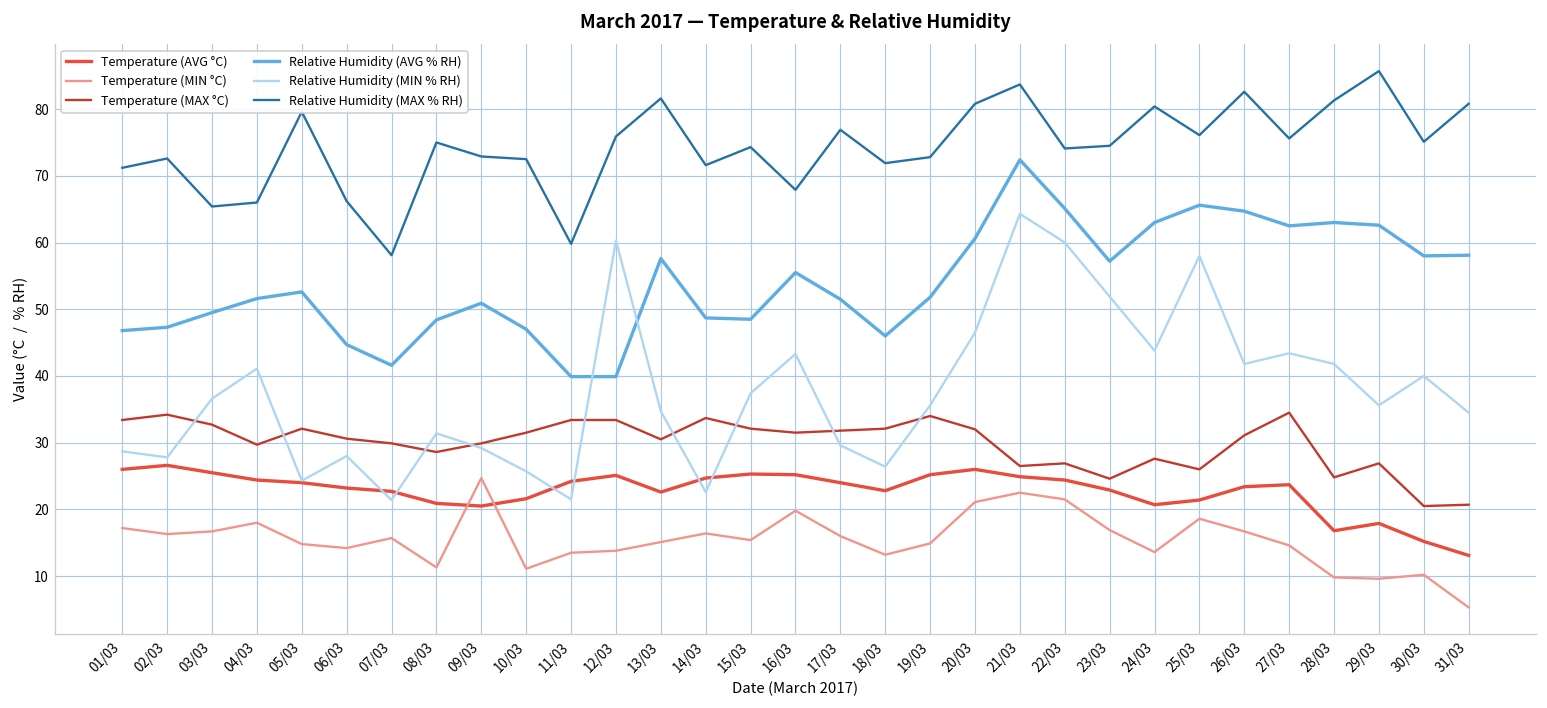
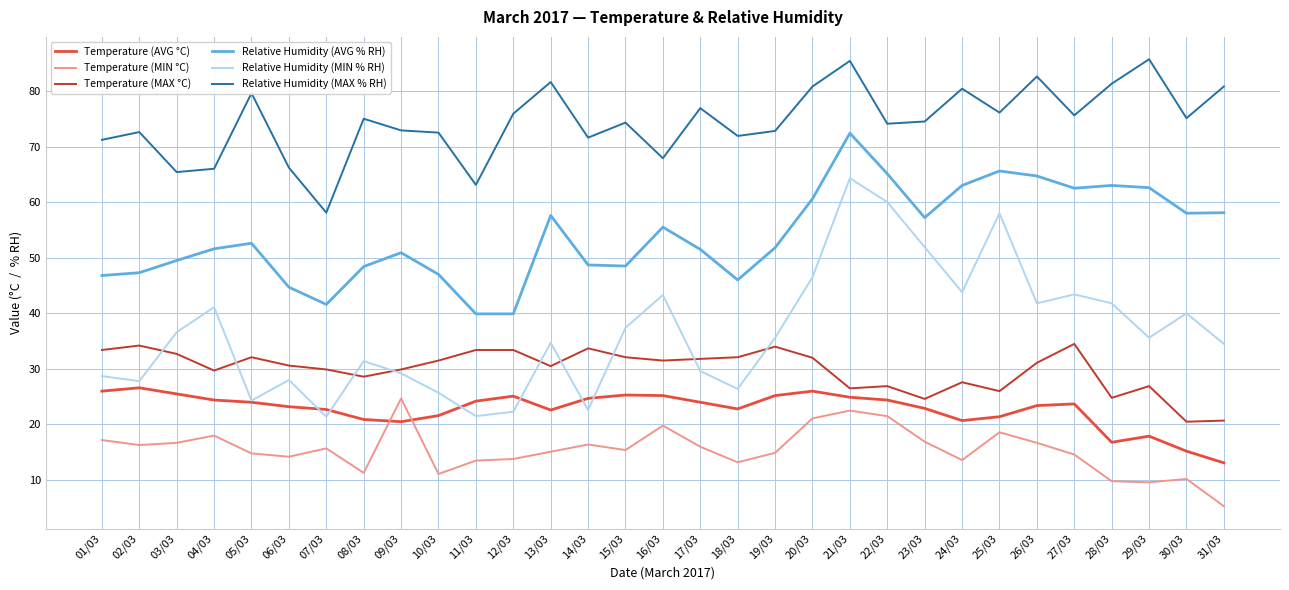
Relative Humidity (MAX % RH), 11/03: 60 -> 63
Relative Humidity (MIN % RH), 12/03: 60 -> 22
Relative Humidity (MAX % RH), 21/03: 84 -> 85
